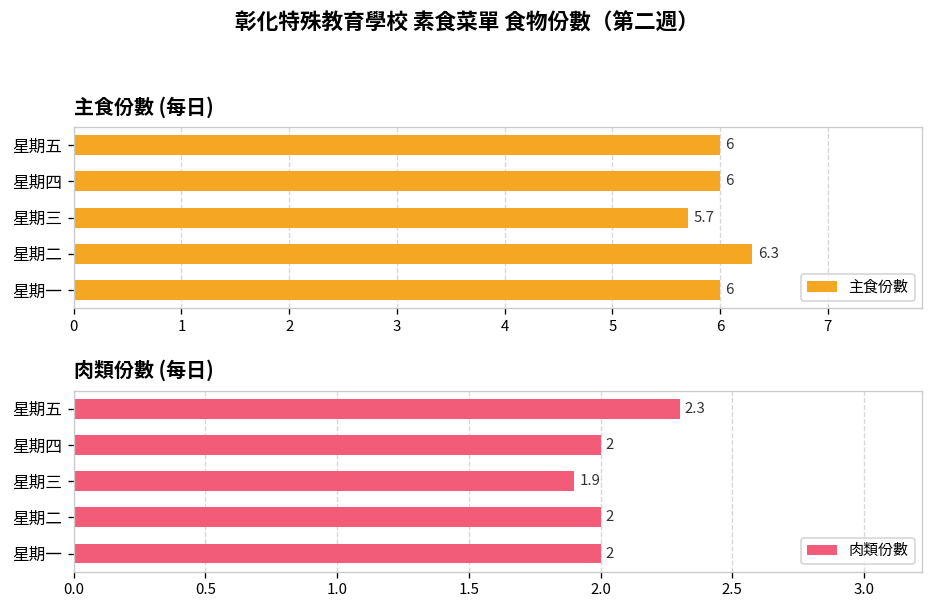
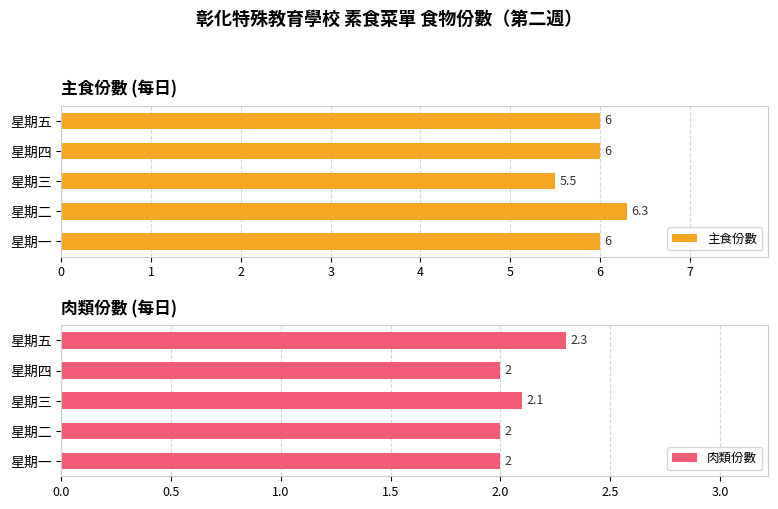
主食份數 (每日), 星期三: 5.7 -> 5.5
肉類份數 (每日), 星期三: 1.9 -> 2.1
